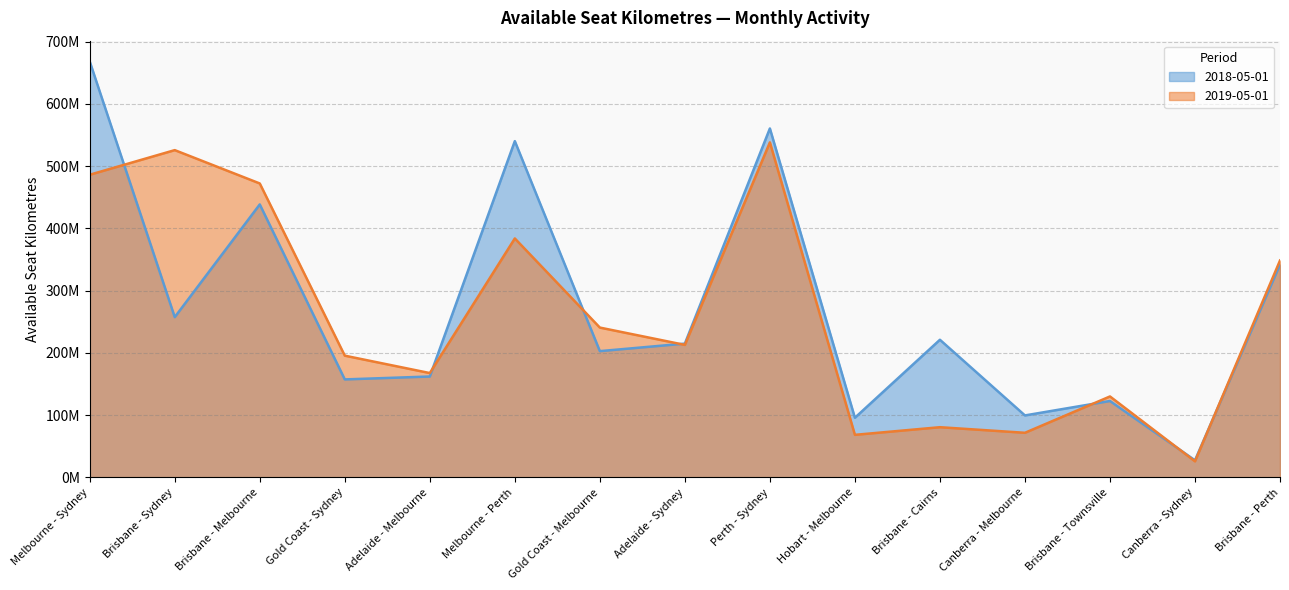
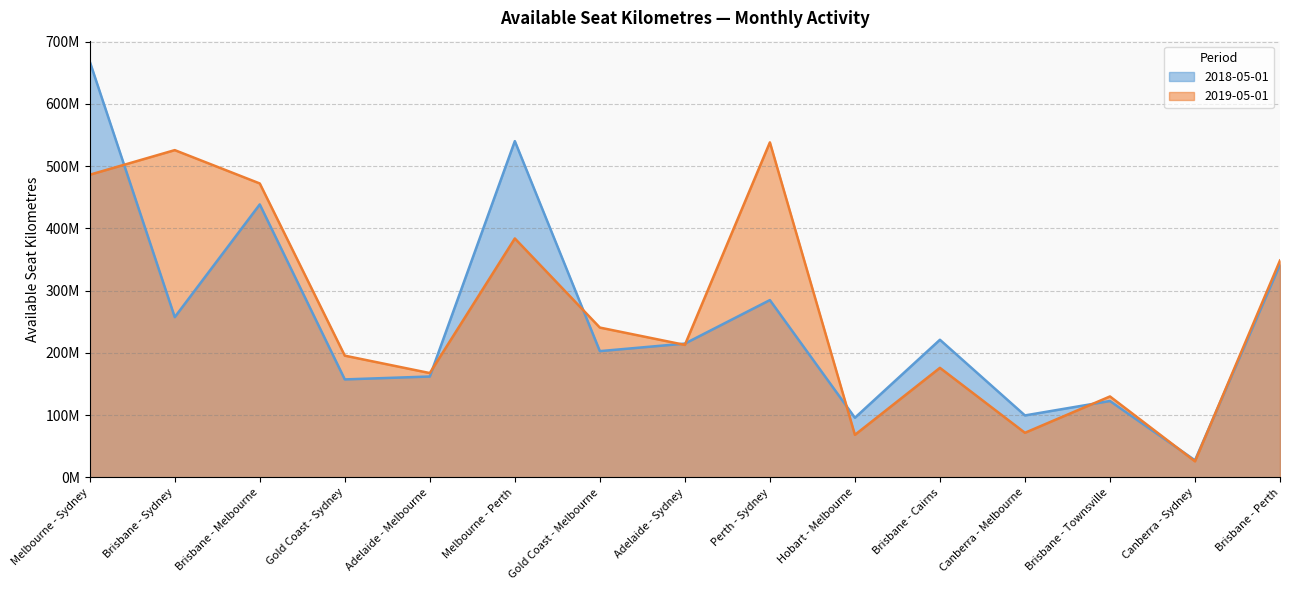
2018-05-01, Perth - Sydney: 560000000 -> 280000000
2019-05-01, Brisbane - Cairns: 80000000 -> 180000000
